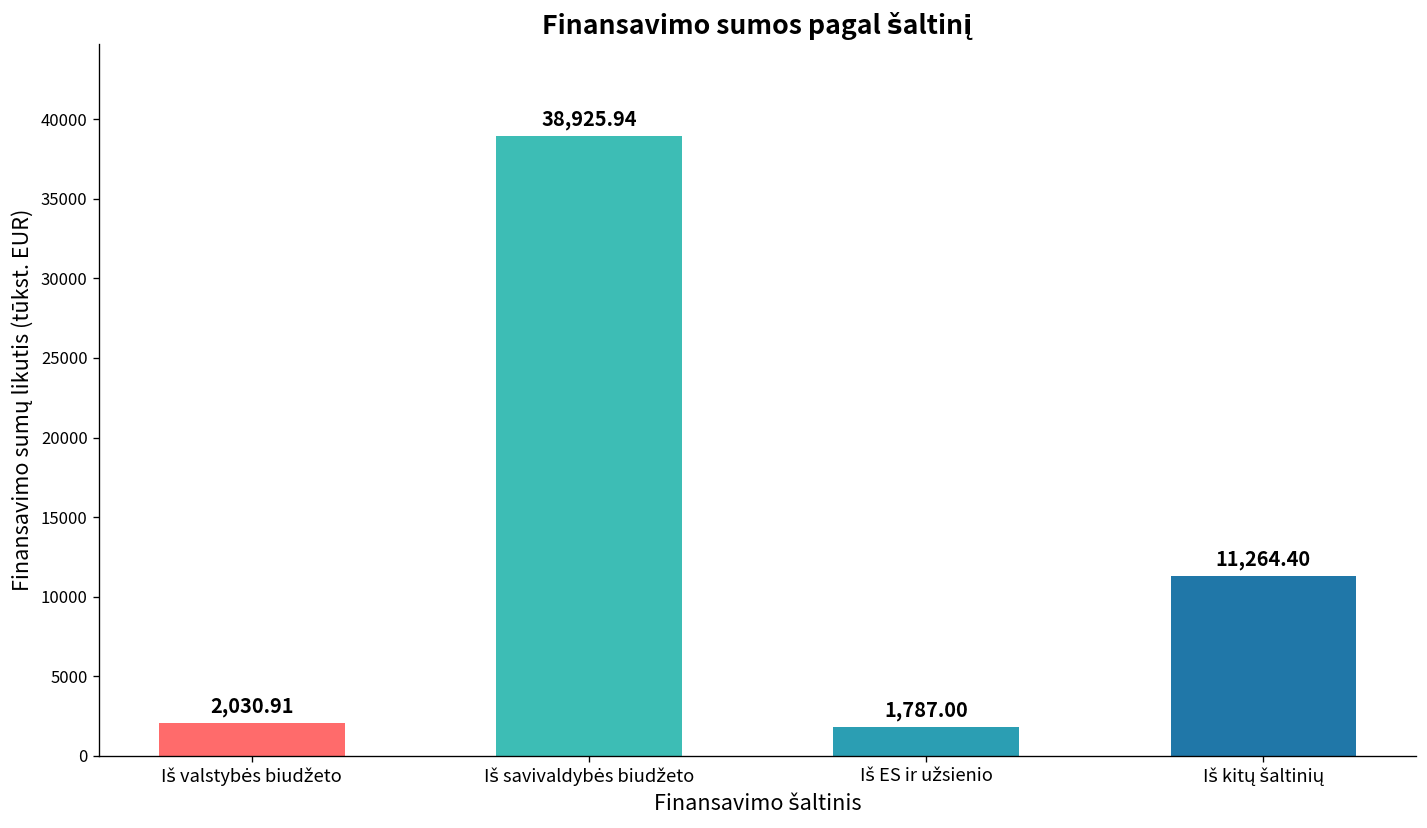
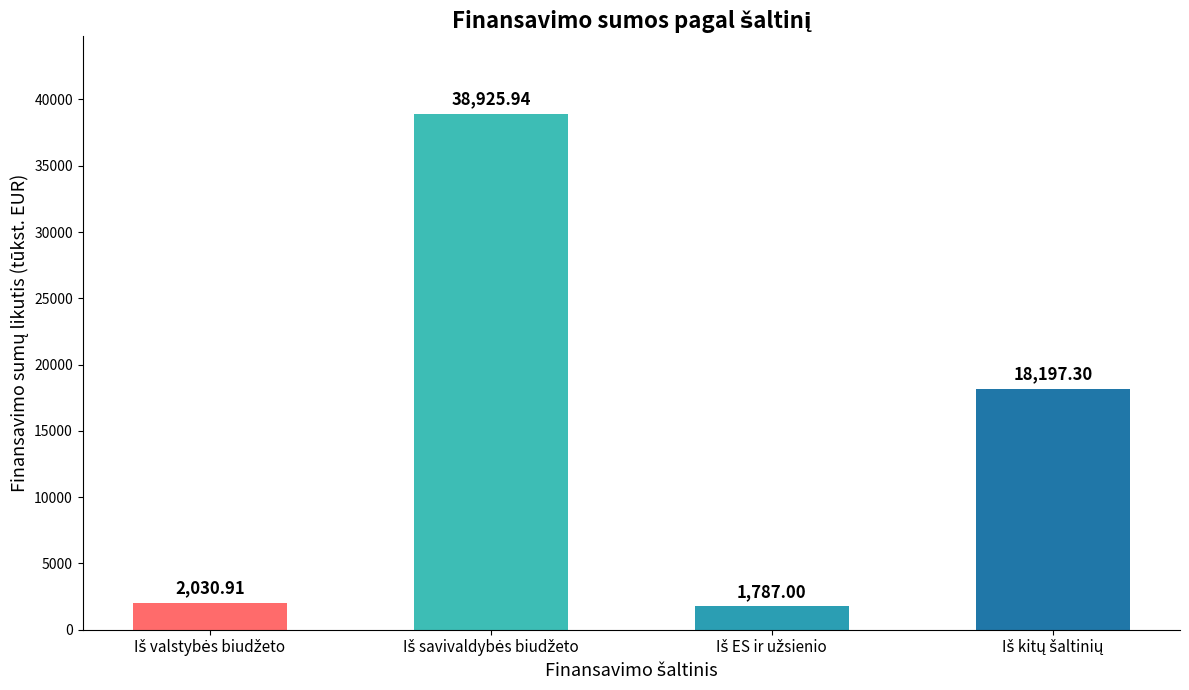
Iš kitų šaltinių: 11,264.40 -> 18,197.30
